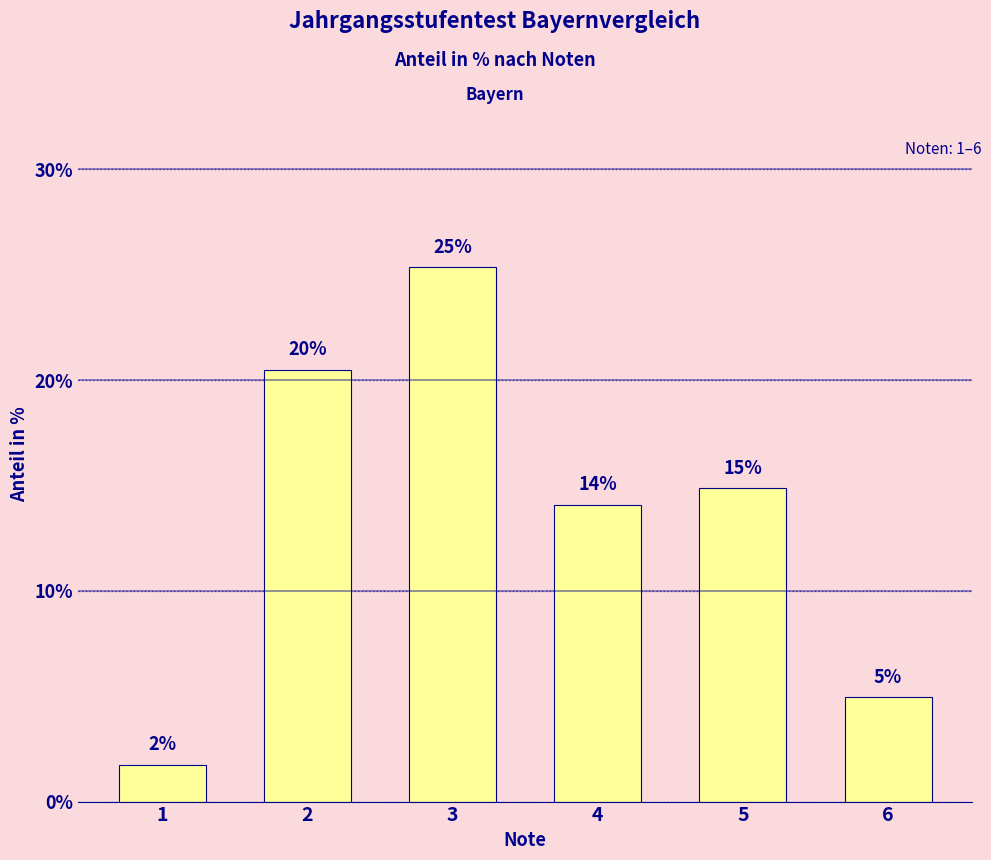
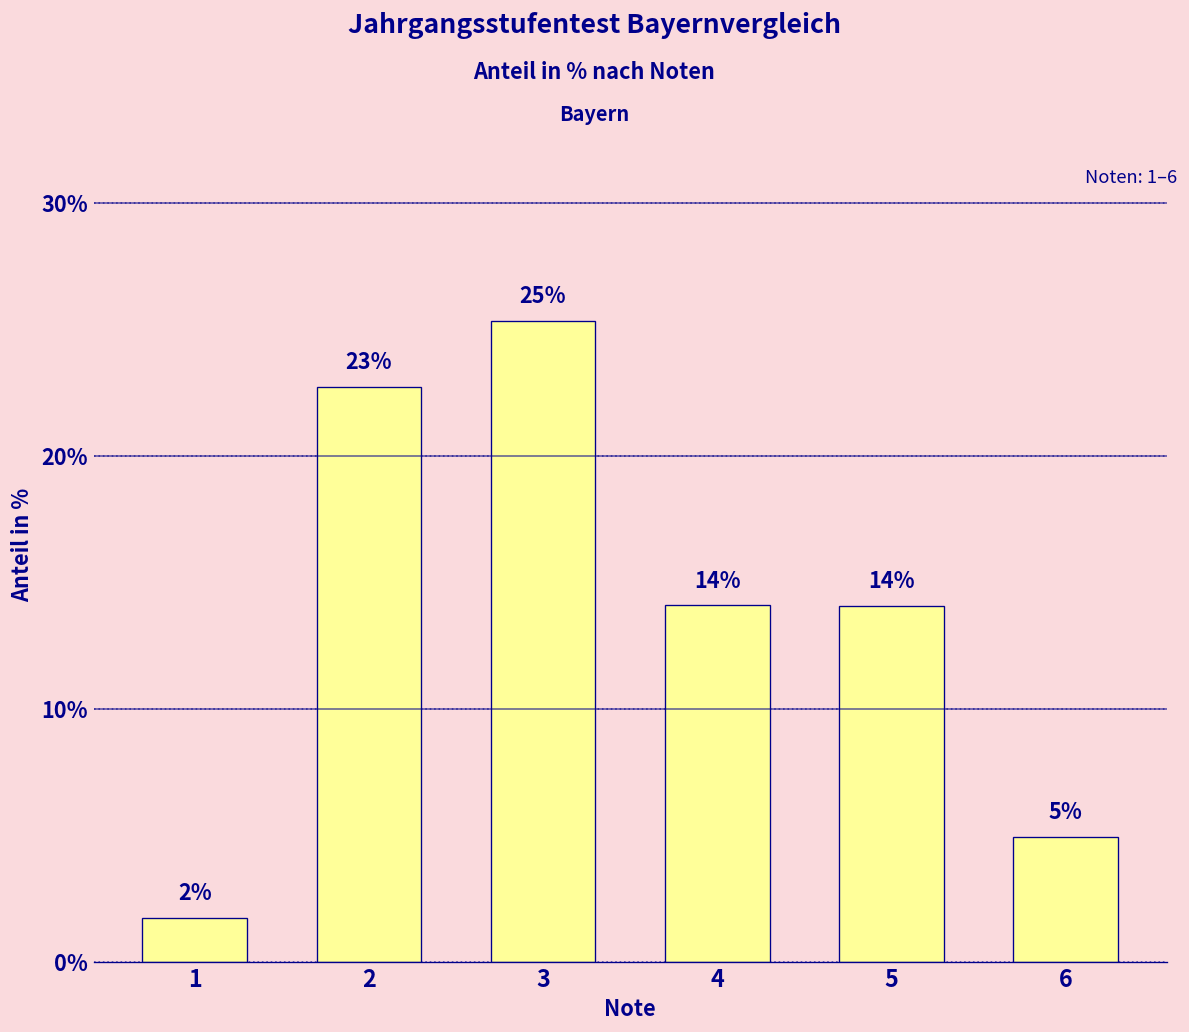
2: 20% -> 23%
5: 15% -> 14%
